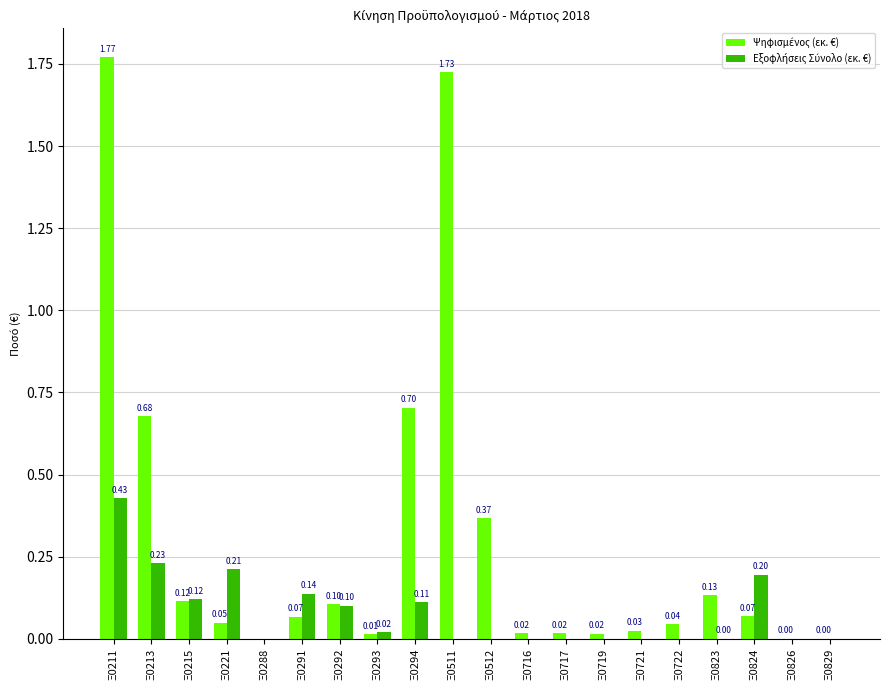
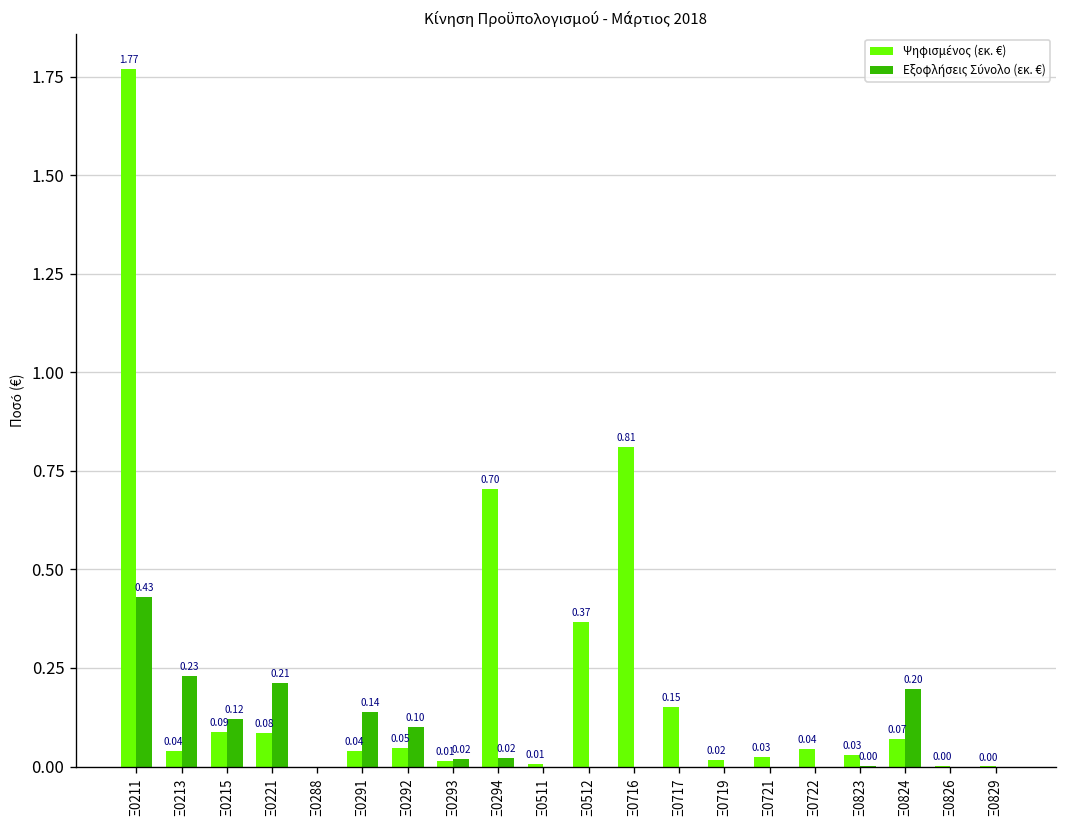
Ψηφισμένος (εκ. €), Ξ0213: 0.68 -> 0.04
Ψηφισμένος (εκ. €), Ξ0215: 0.12 -> 0.09
Ψηφισμένος (εκ. €), Ξ0221: 0.05 -> 0.08
Ψηφισμένος (εκ. €), Ξ0291: 0.07 -> 0.04
Ψηφισμένος (εκ. €), Ξ0292: 0.10 -> 0.05
Εξοφλήσεις Σύνολο (εκ. €), Ξ0294: 0.11 -> 0.02
Ψηφισμένος (εκ. €), Ξ0511: 1.73 -> 0.01
Ψηφισμένος (εκ. €), Ξ0716: 0.02 -> 0.81
Ψηφισμένος (εκ. €), Ξ0717: 0.02 -> 0.15
Ψηφισμένος (εκ. €), Ξ0823: 0.13 -> 0.03
